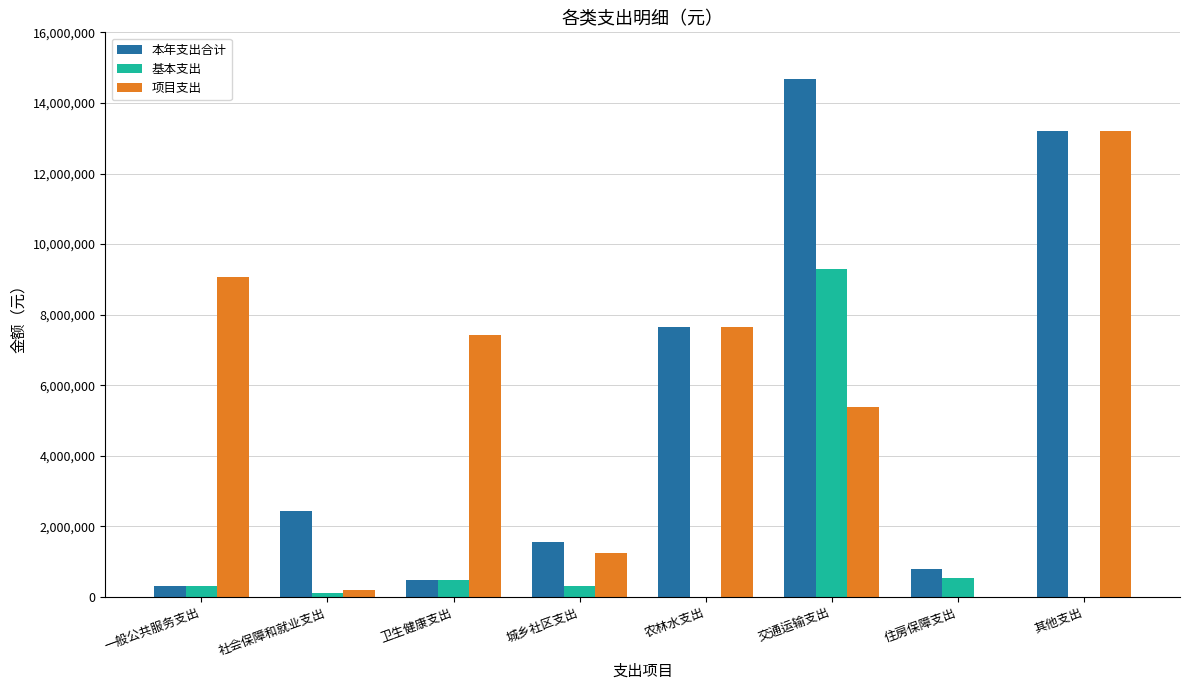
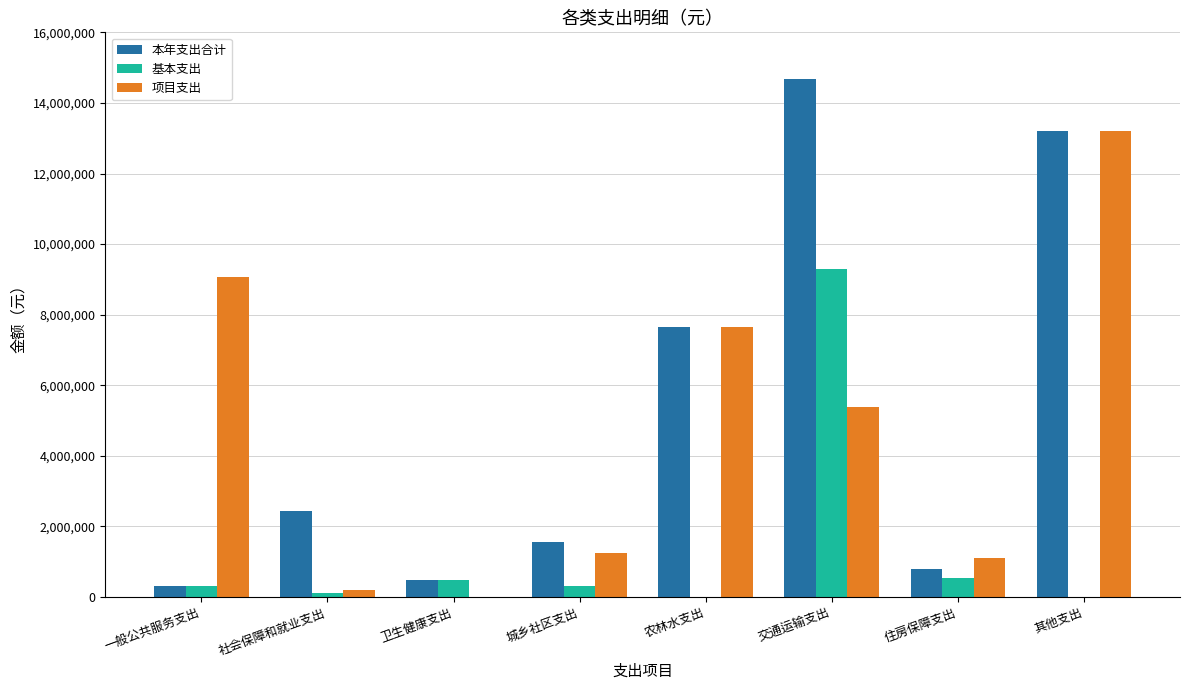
项目支出, 卫生健康支出: 7,400,000 -> 0
项目支出, 住房保障支出: 0 -> 1,100,000
